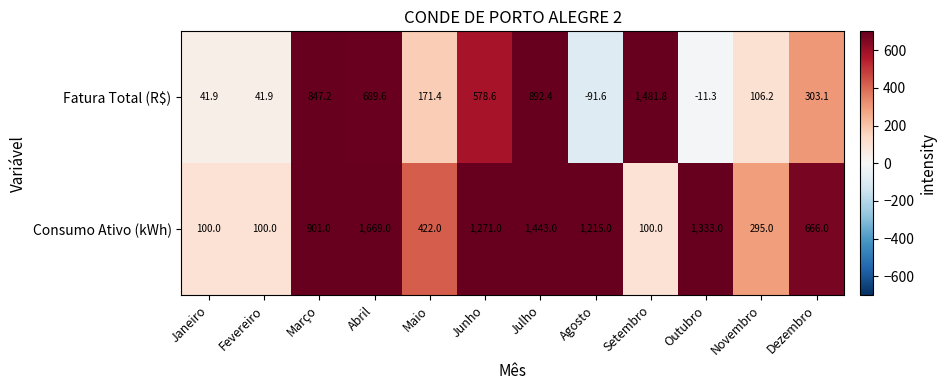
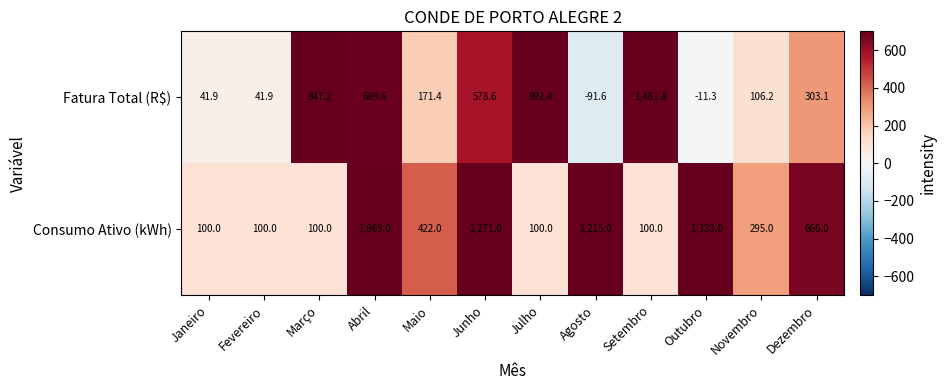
Consumo Ativo (kWh), Março: 901.0 -> 100.0
Consumo Ativo (kWh), Julho: 1,443.0 -> 100.0
